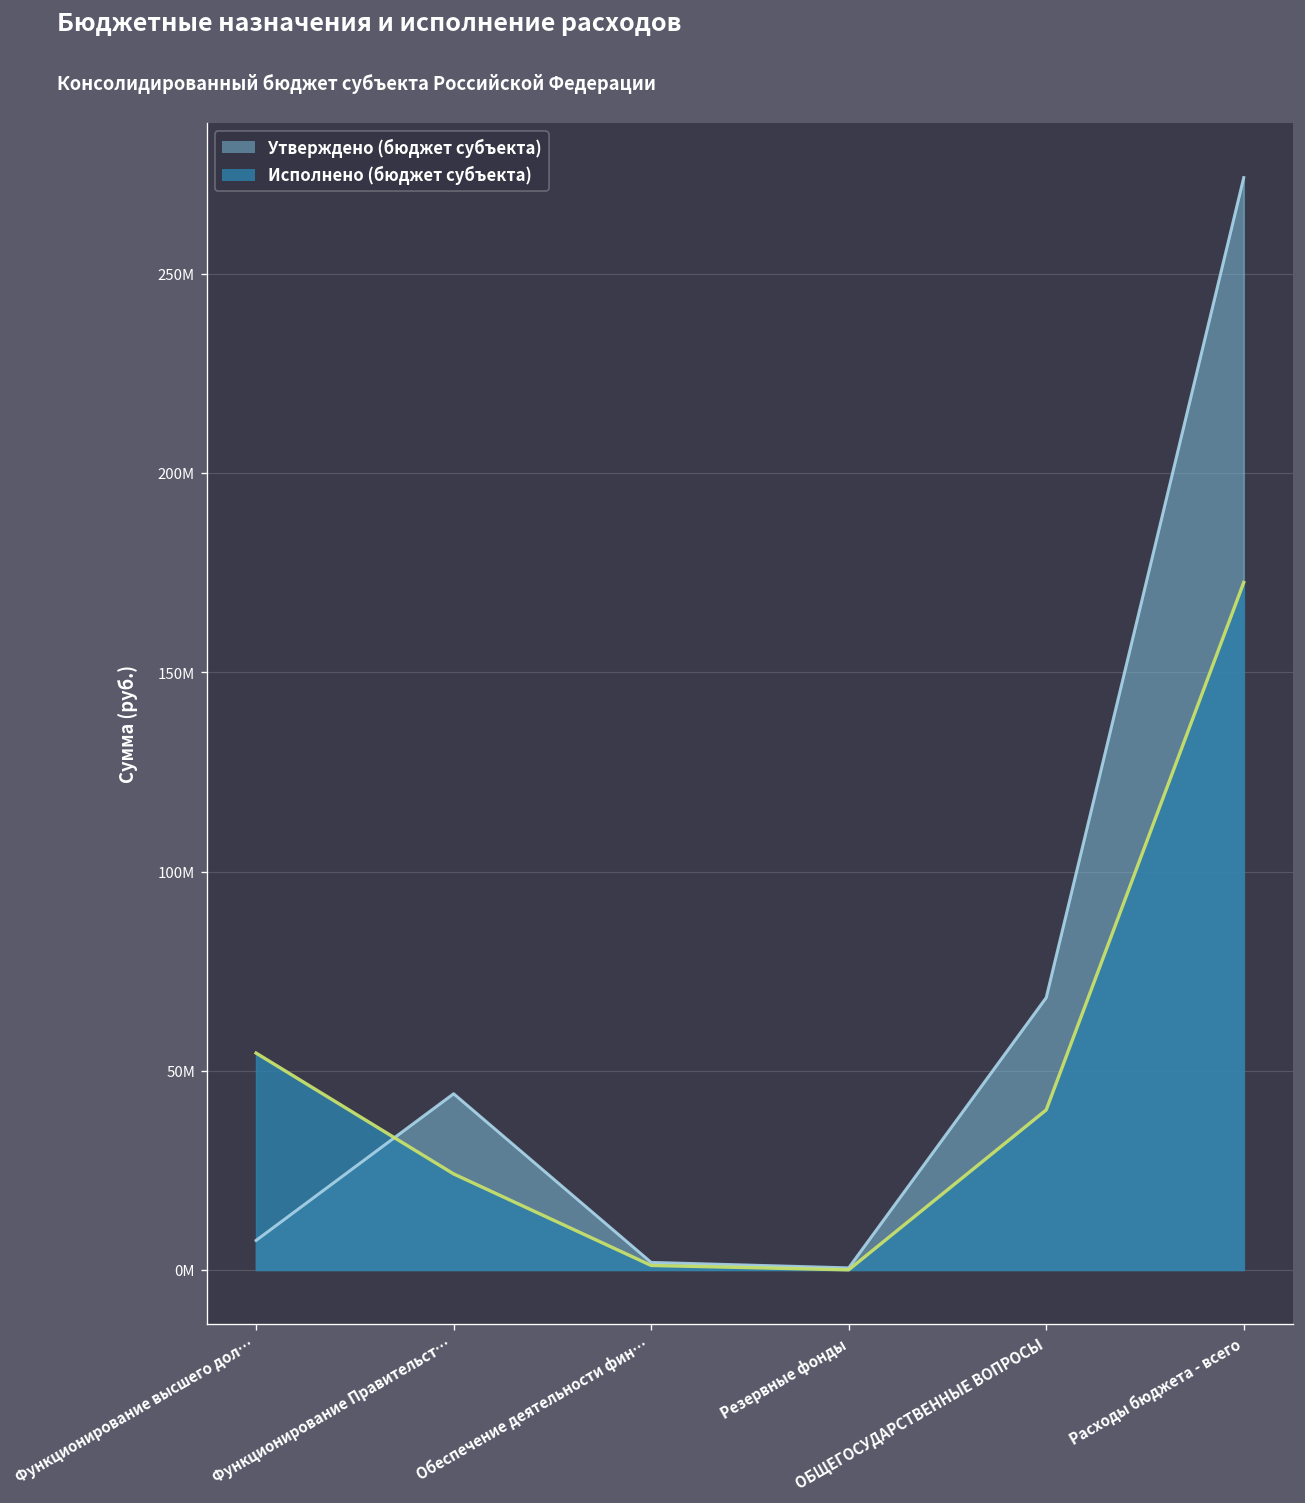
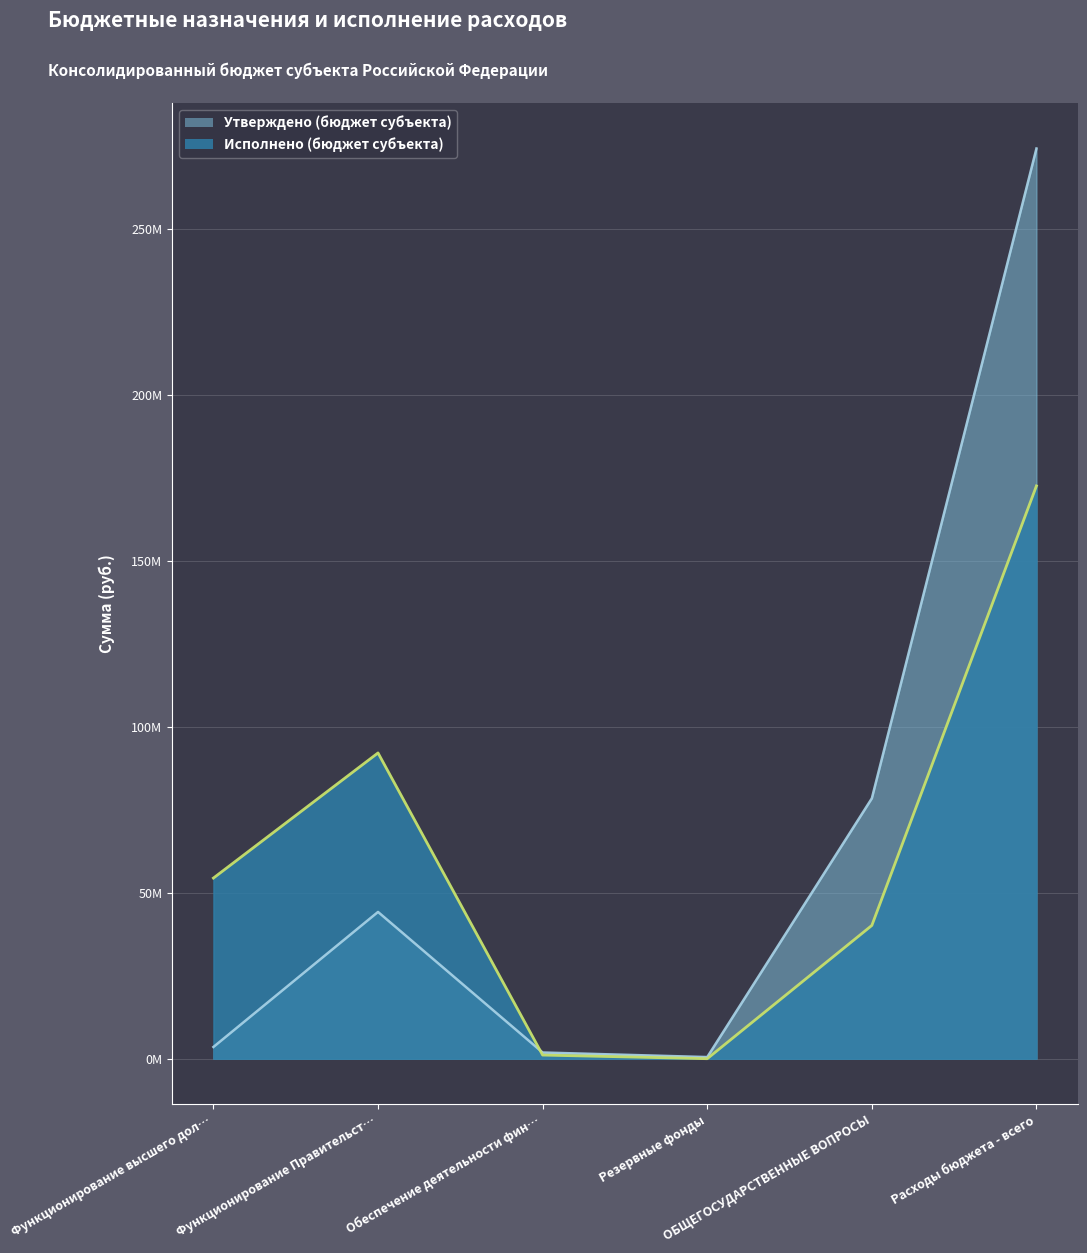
Утверждено (бюджет субъекта), Функционирование высшего дол…: 7000000 -> 4000000
Исполнено (бюджет субъекта), Функционирование Правительст…: 24000000 -> 92000000
Утверждено (бюджет субъекта), ОБЩЕГОСУДАРСТВЕННЫЕ ВОПРОСЫ: 68000000 -> 78000000
